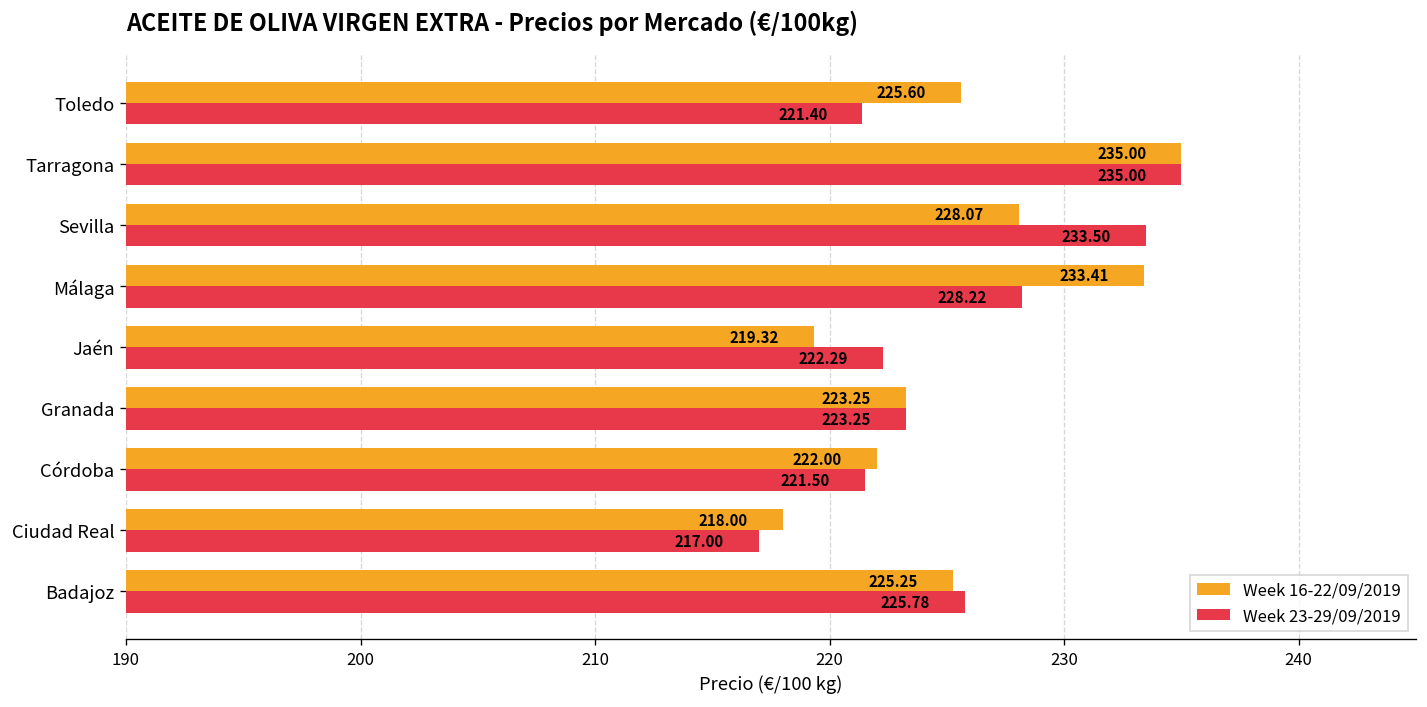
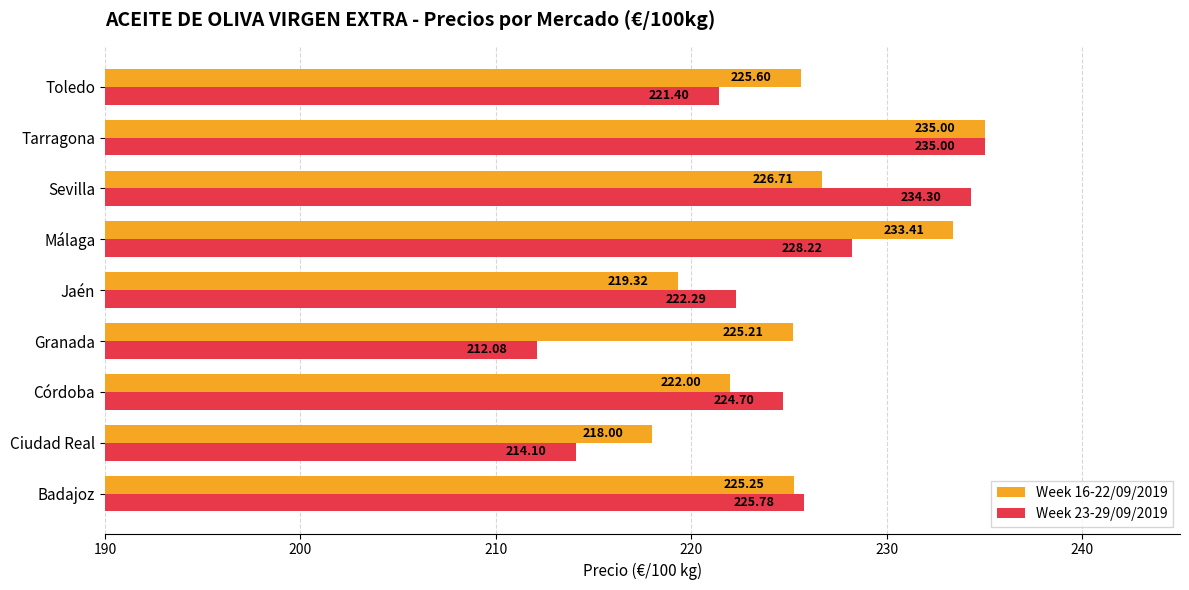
Week 16-22/09/2019, Sevilla: 228.07 -> 226.71
Week 23-29/09/2019, Sevilla: 233.50 -> 234.30
Week 16-22/09/2019, Granada: 223.25 -> 225.21
Week 23-29/09/2019, Granada: 223.25 -> 212.08
Week 23-29/09/2019, Córdoba: 221.50 -> 224.70
Week 23-29/09/2019, Ciudad Real: 217.00 -> 214.10
